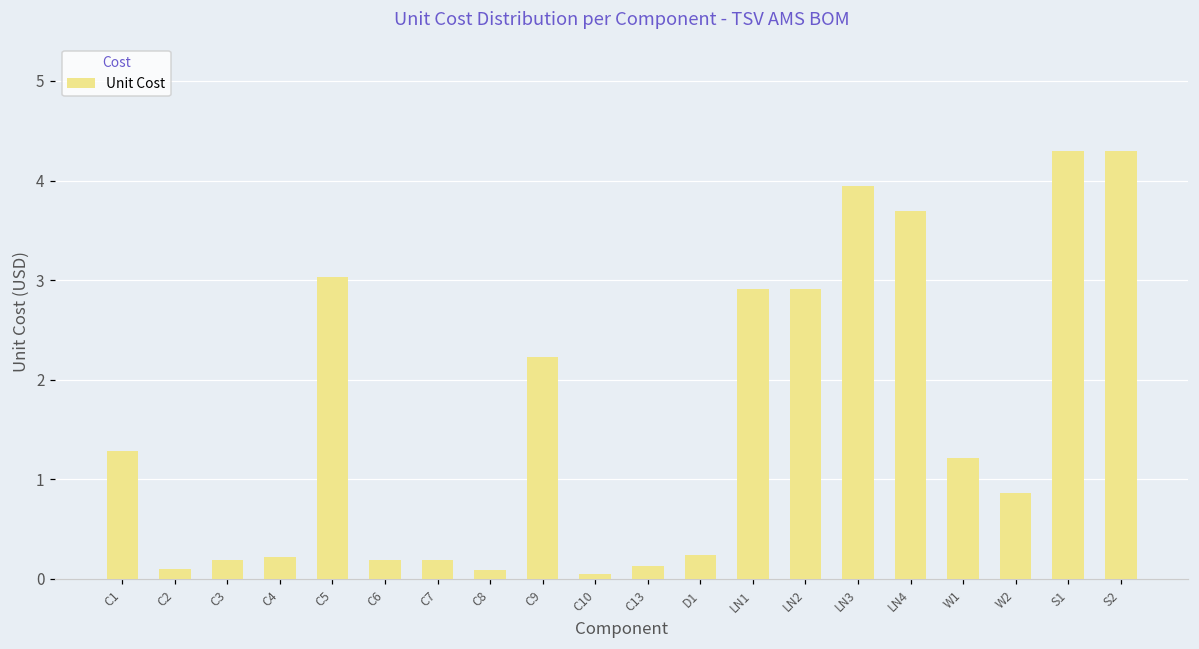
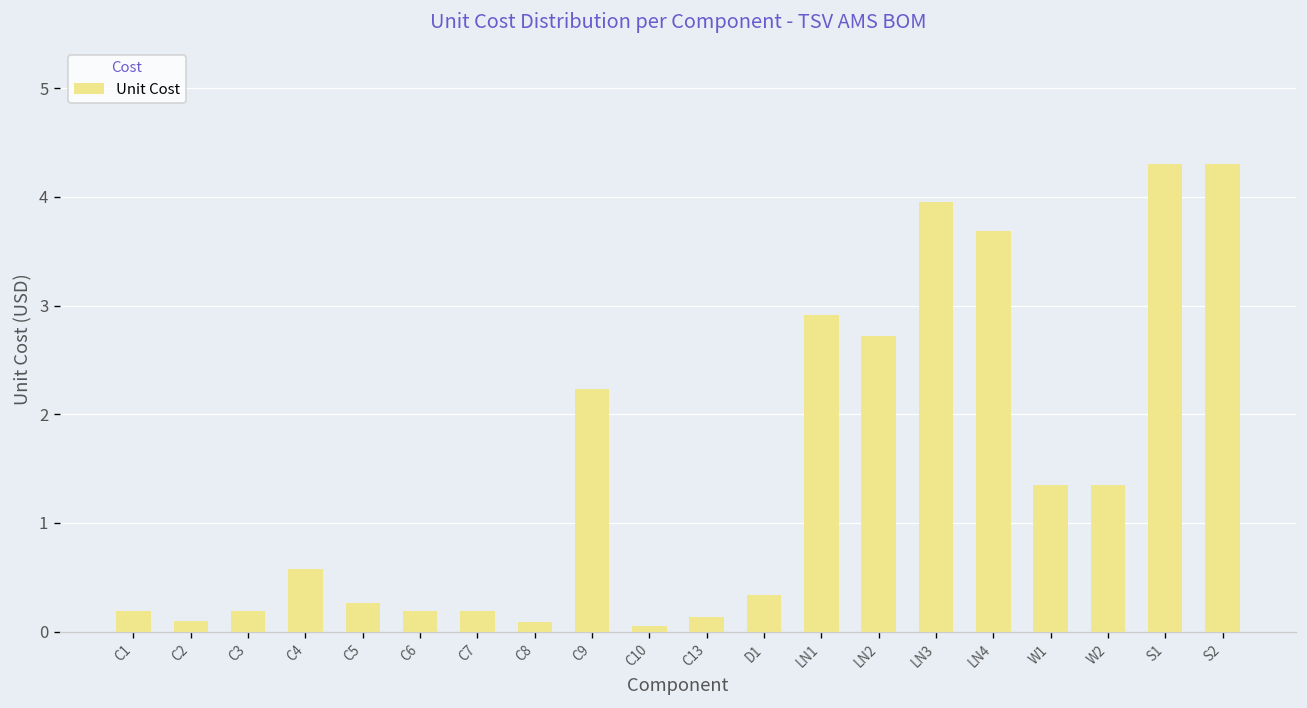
C1: 1.3 -> 0.2
C4: 0.2 -> 0.6
C5: 3.0 -> 0.3
D1: 0.2 -> 0.3
LN2: 2.9 -> 2.7
W1: 1.2 -> 1.4
W2: 0.9 -> 1.4
